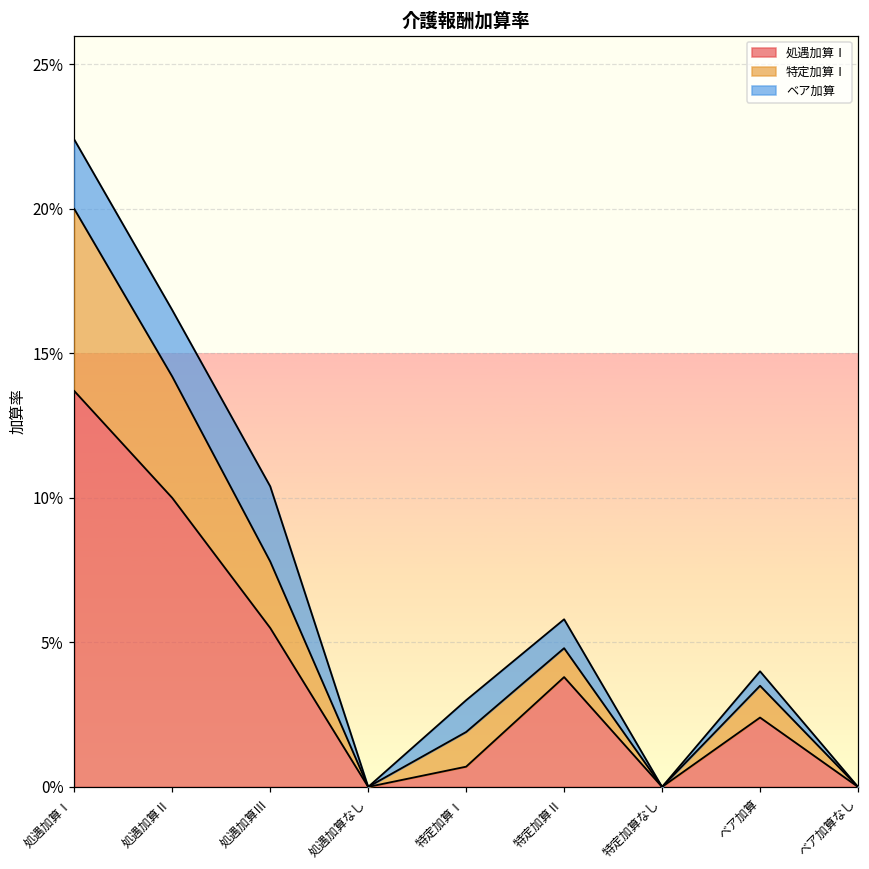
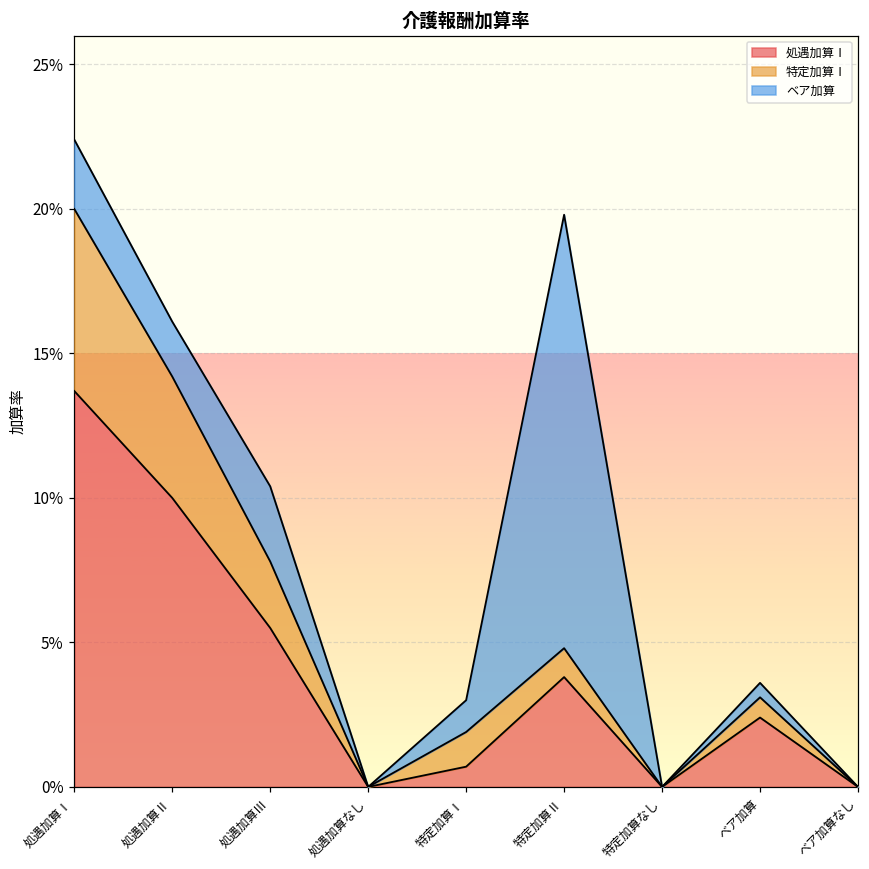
ベア加算, 処遇加算Ⅱ: 2.3% -> 1.9%
ベア加算, 特定加算Ⅱ: 1.0% -> 15.0%
特定加算Ⅰ, ベア加算: 1.1% -> 0.7%
